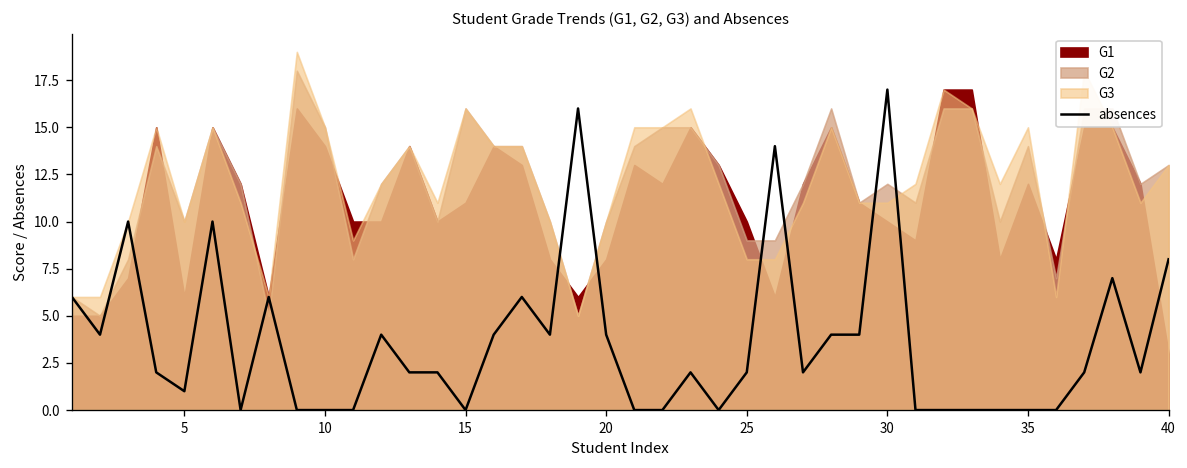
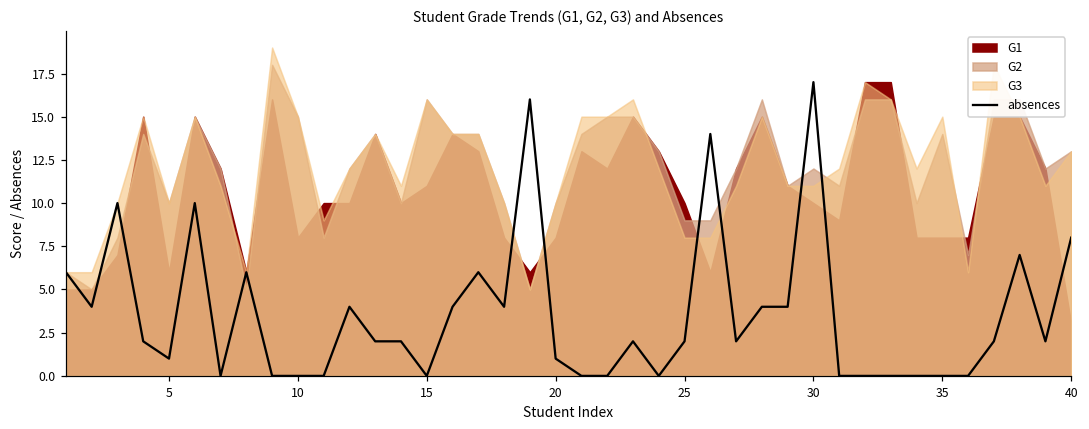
G1, 10: 14 -> 8
absences, 20: 4 -> 1
G1, 35: 12 -> 8
